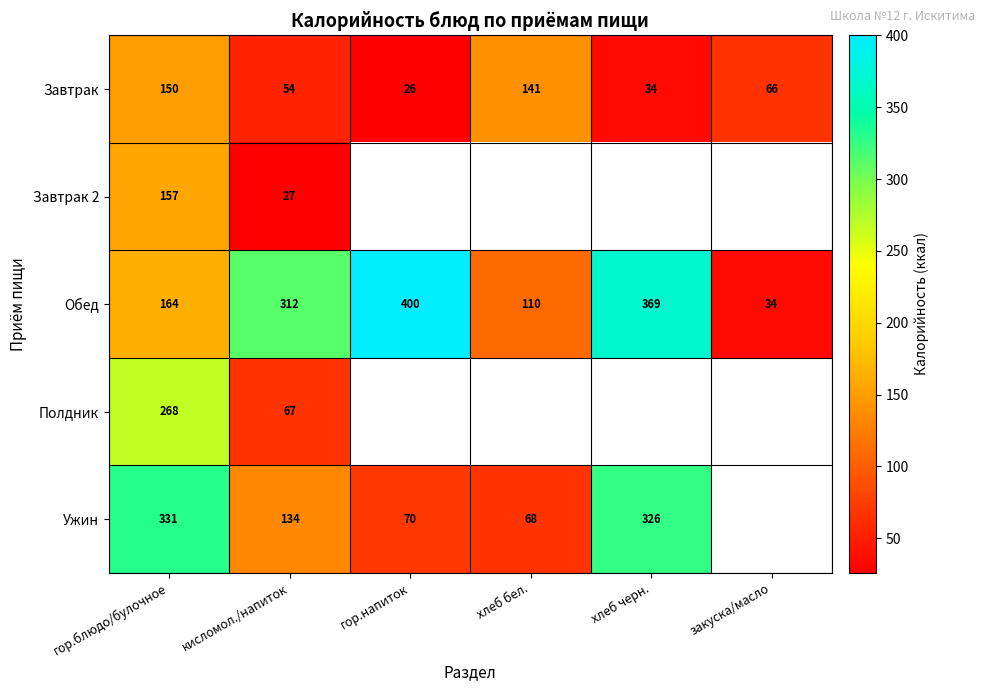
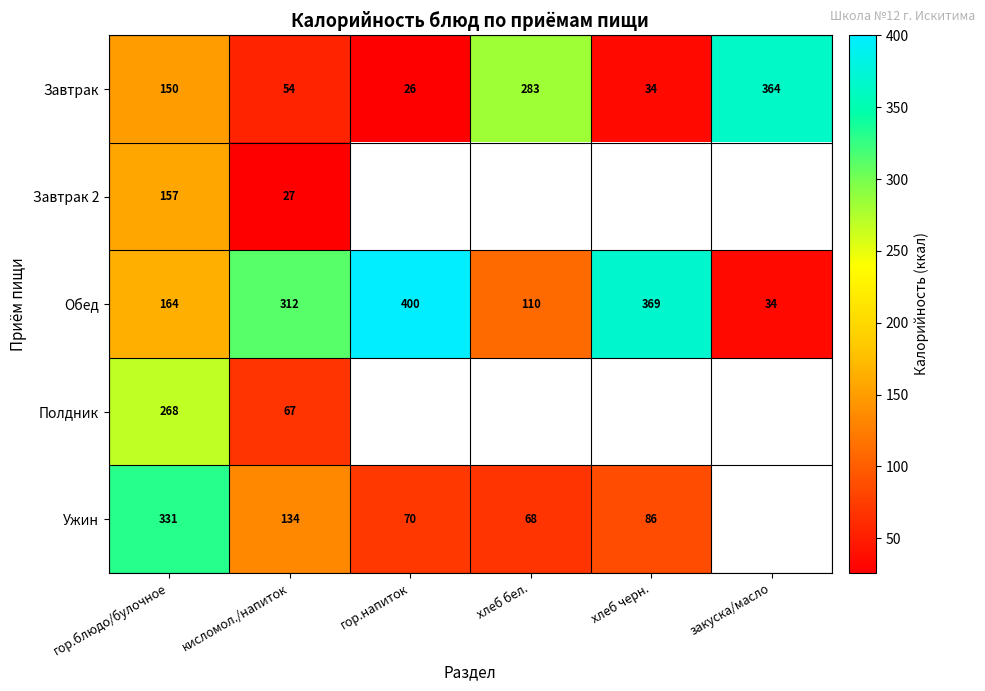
Завтрак, хлеб бел.: 141 -> 283
Завтрак, закуска/масло: 66 -> 364
Ужин, хлеб черн.: 326 -> 86
